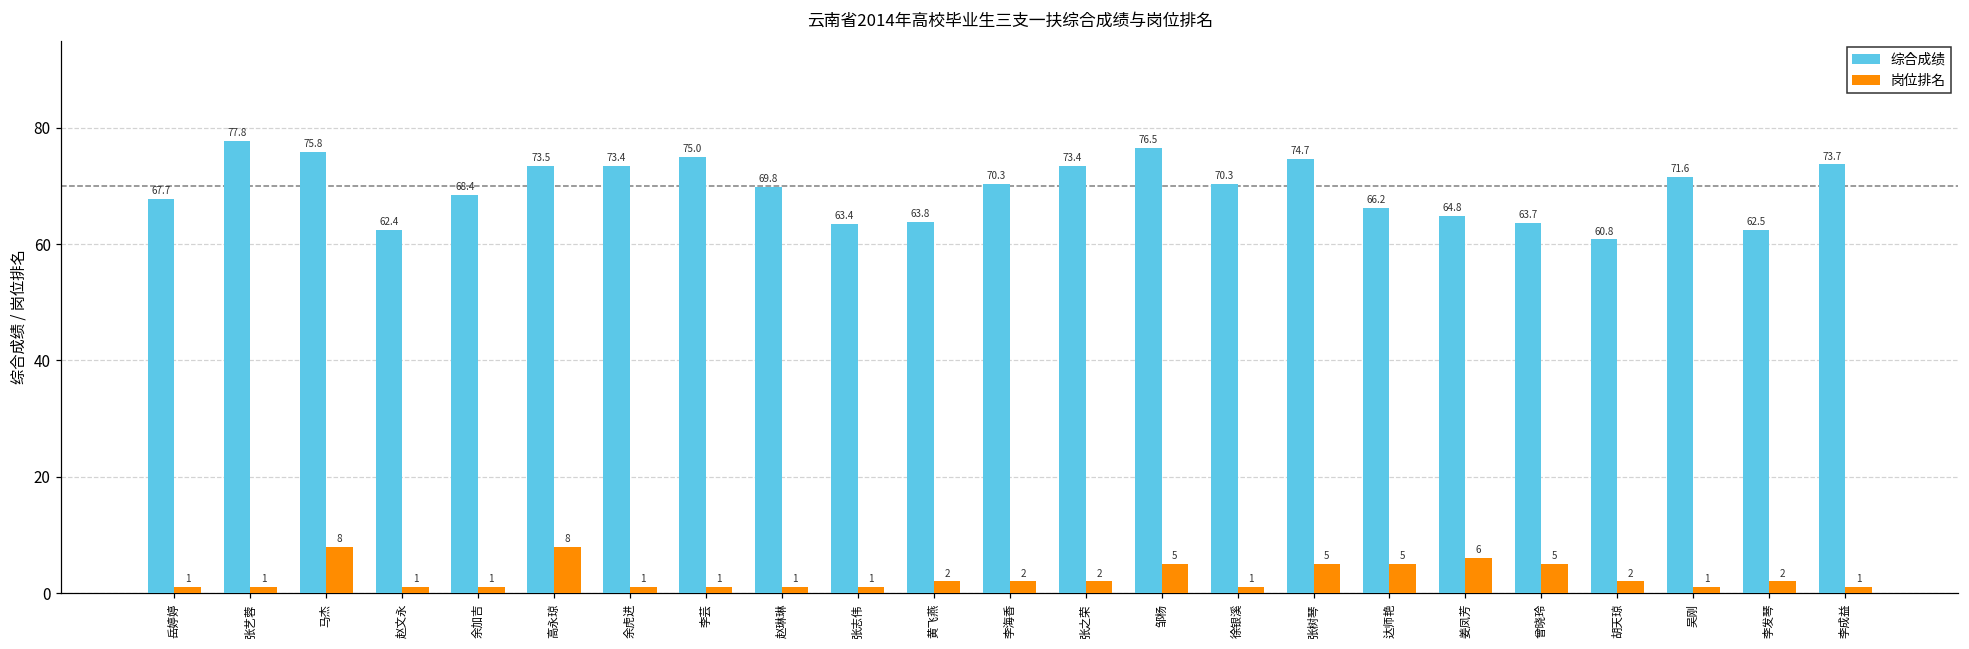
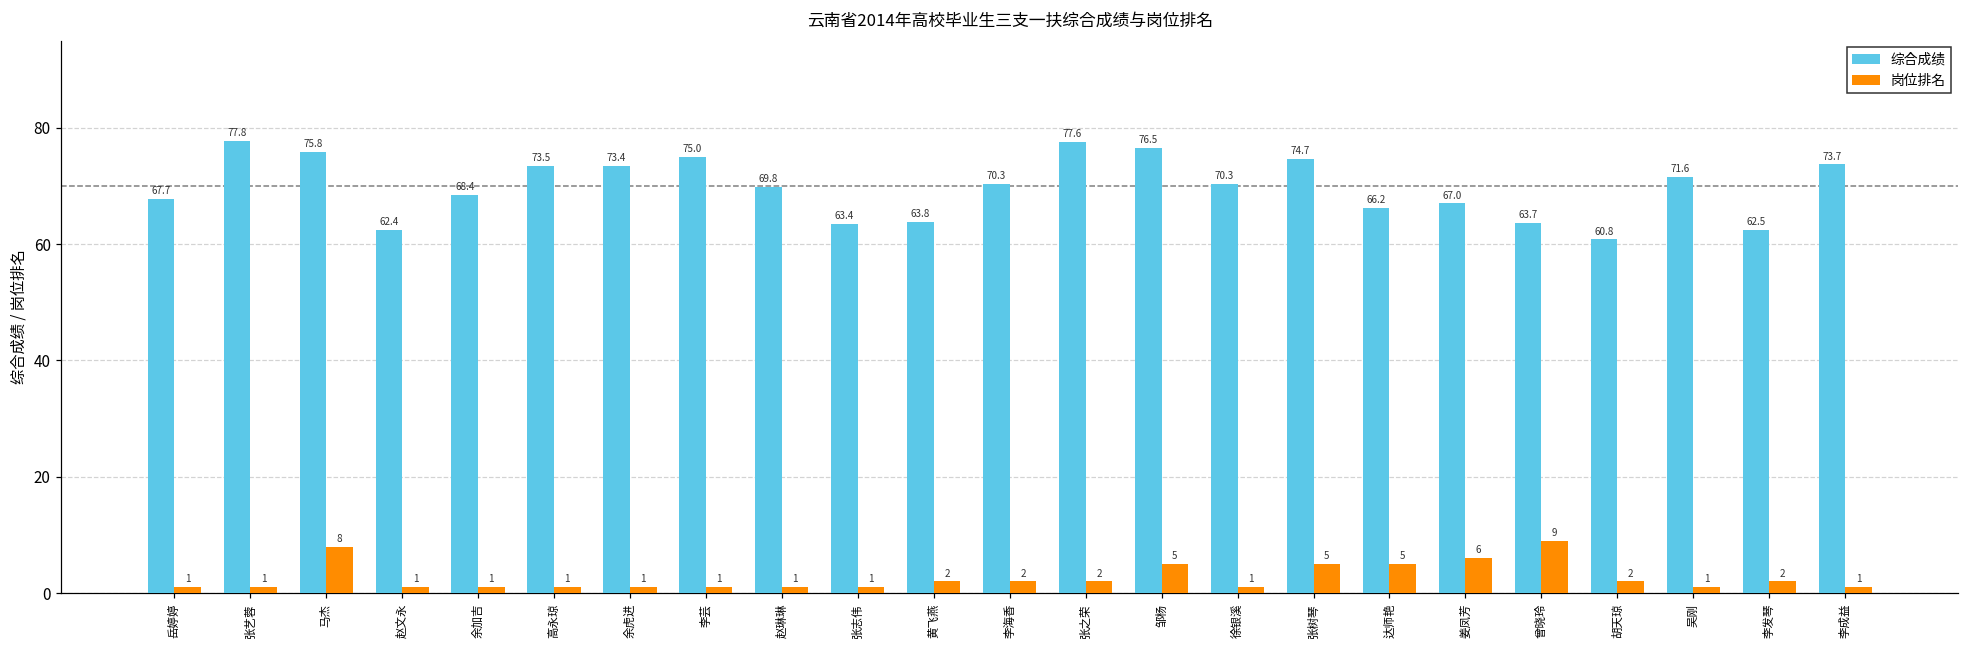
岗位排名, 高永琼: 8 -> 1
综合成绩, 张之荣: 73.4 -> 77.6
综合成绩, 姜凤芳: 64.8 -> 67.0
岗位排名, 曾晓玲: 5 -> 9
